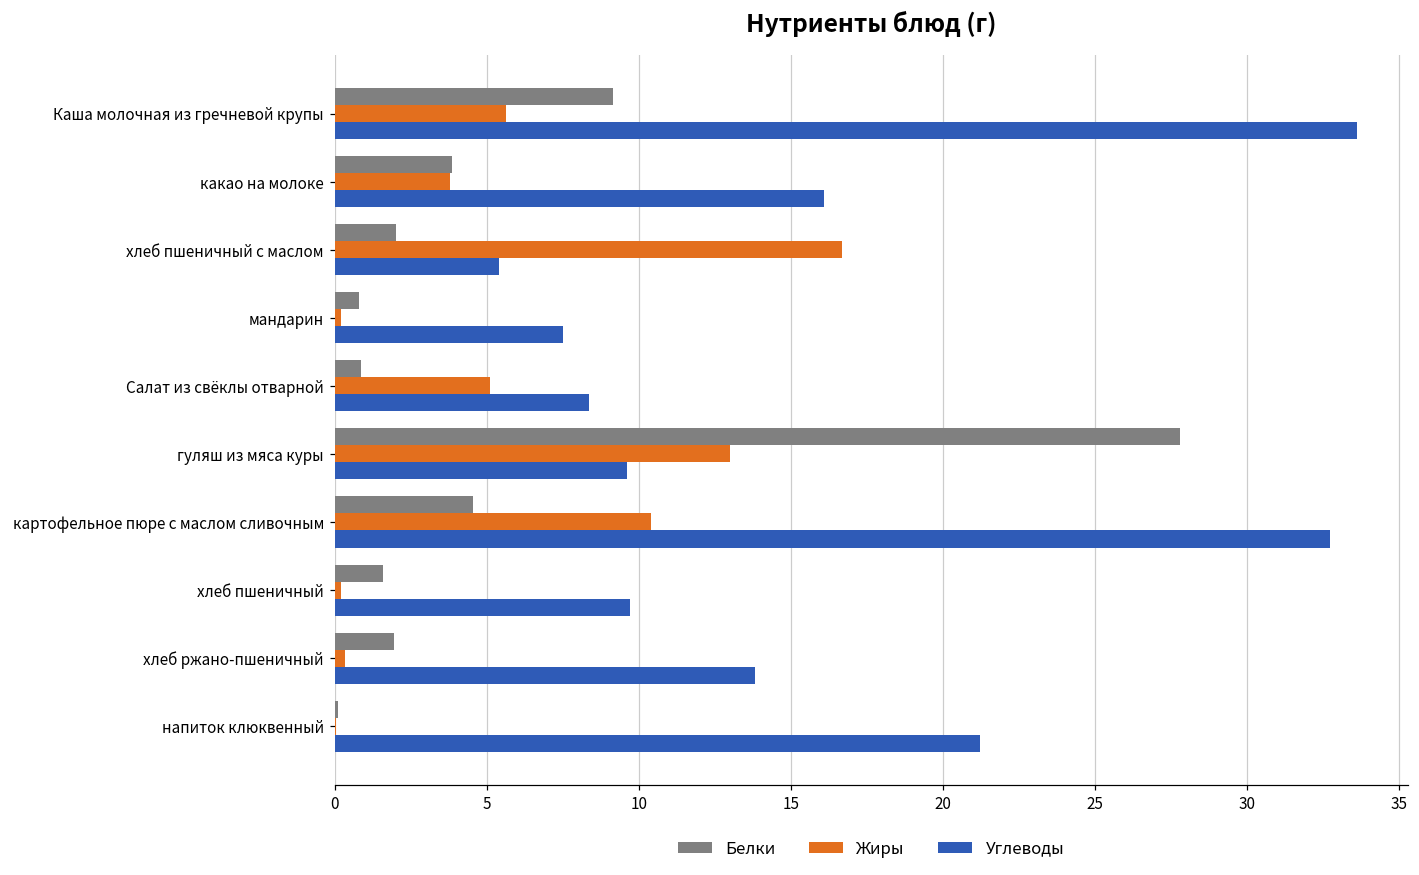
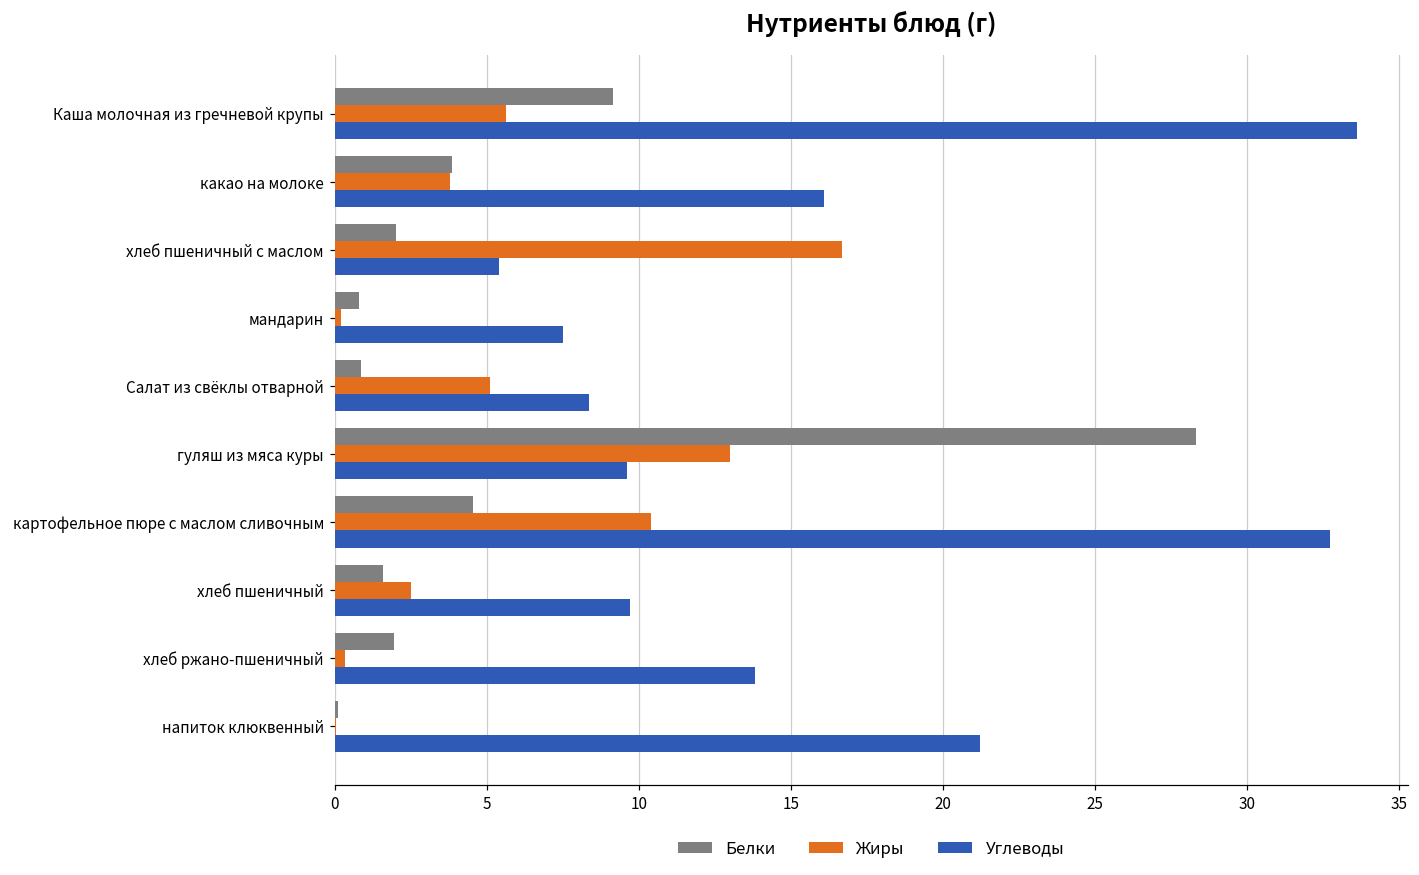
Белки, гуляш из мяса куры: 27.8 -> 28.3
Жиры, хлеб пшеничный: 0.2 -> 2.5
